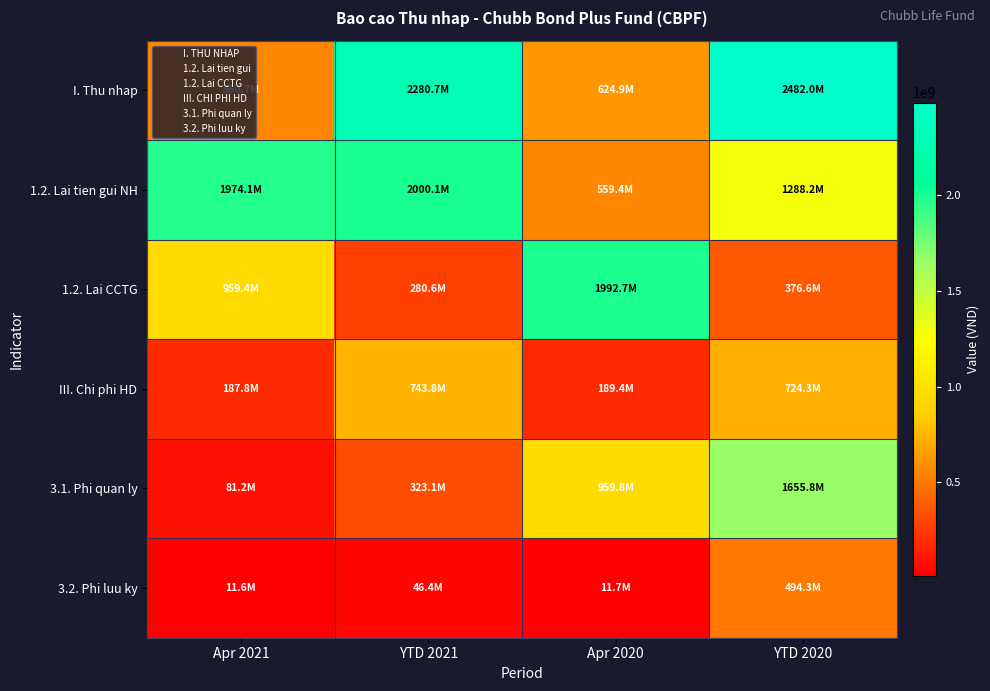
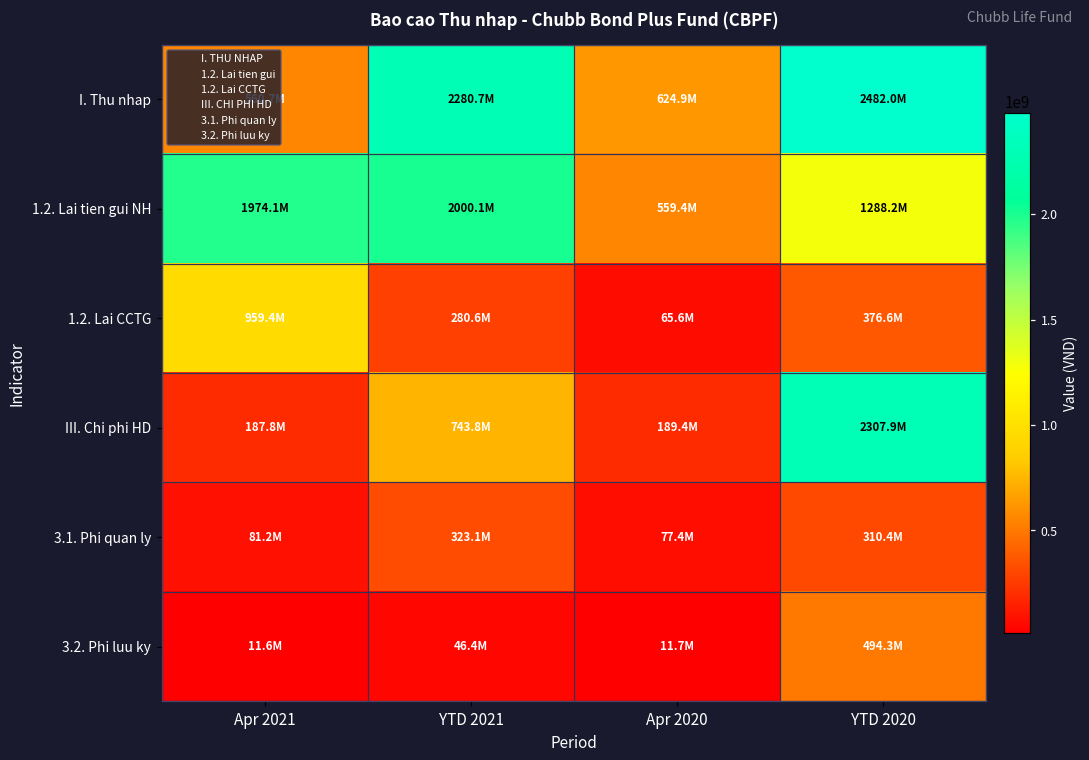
1.2. Lai CCTG, Apr 2020: 1992.7M -> 65.6M
III. Chi phi HD, YTD 2020: 724.3M -> 2307.9M
3.1. Phi quan ly, Apr 2020: 959.8M -> 77.4M
3.1. Phi quan ly, YTD 2020: 1655.8M -> 310.4M
